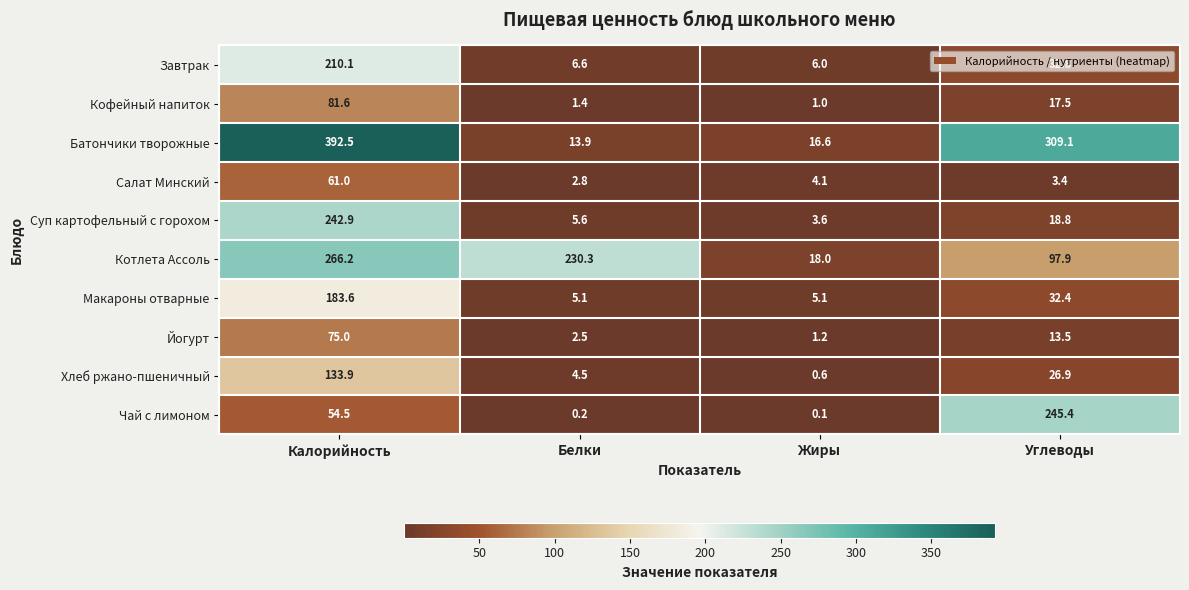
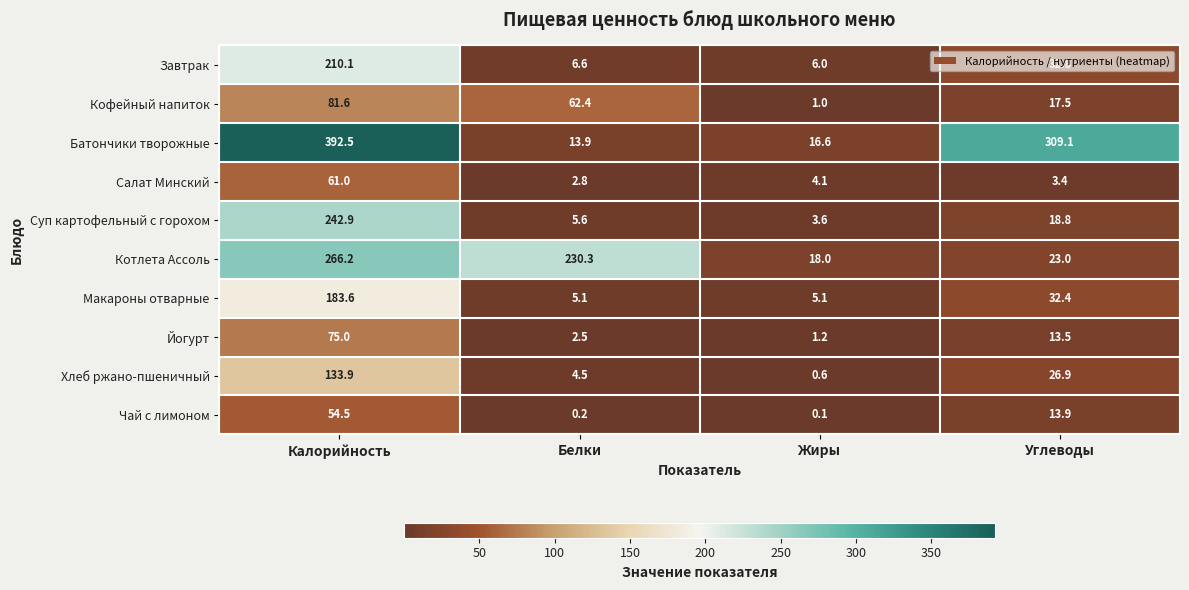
Кофейный напиток, Белки: 1.4 -> 62.4
Котлета Ассоль, Углеводы: 97.9 -> 23.0
Чай с лимоном, Углеводы: 245.4 -> 13.9
